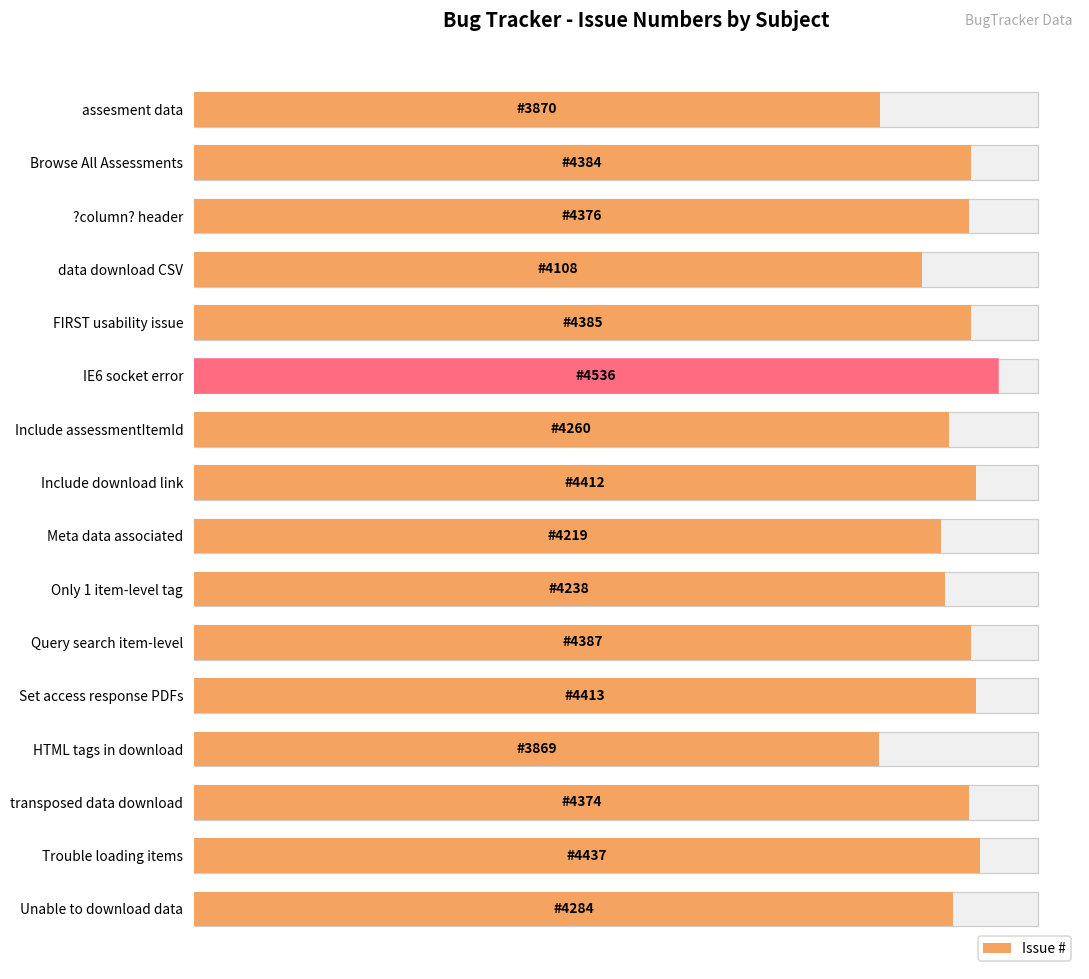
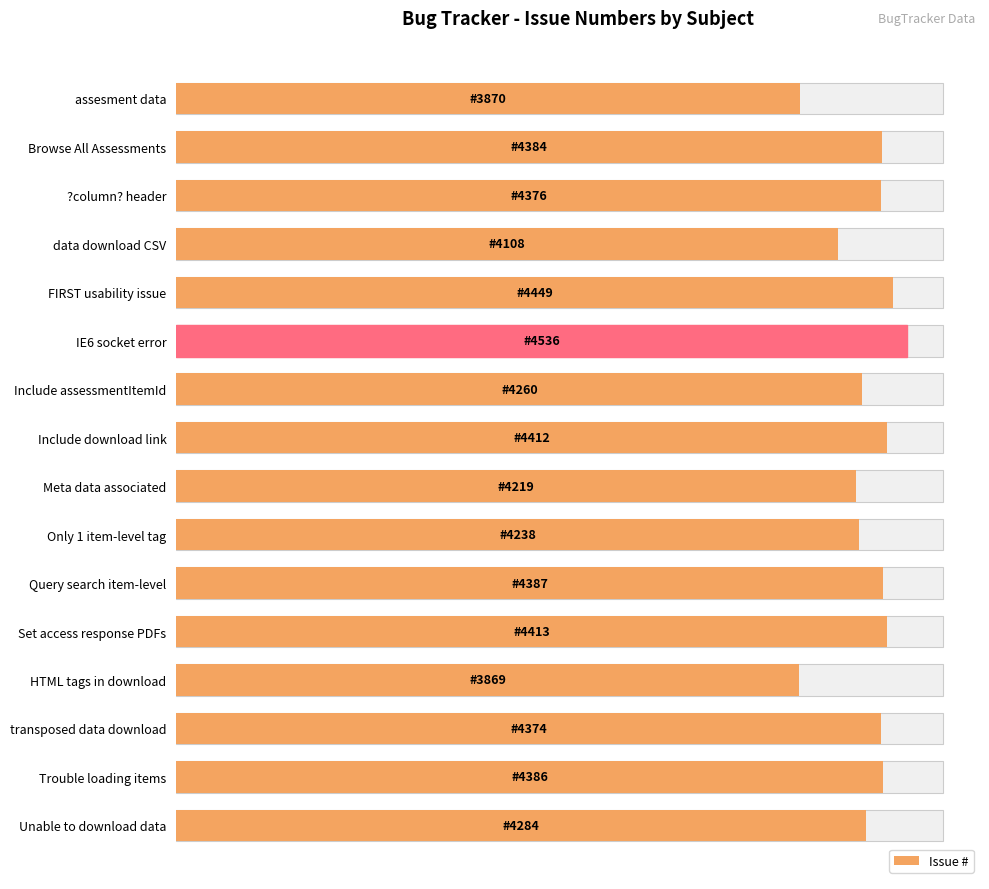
Issue #, FIRST usability issue: 4385 -> 4449
Issue #, Trouble loading items: 4437 -> 4386
